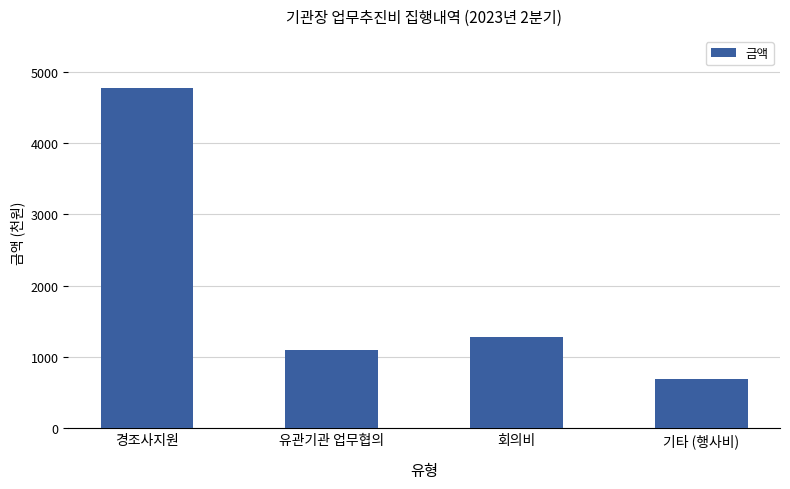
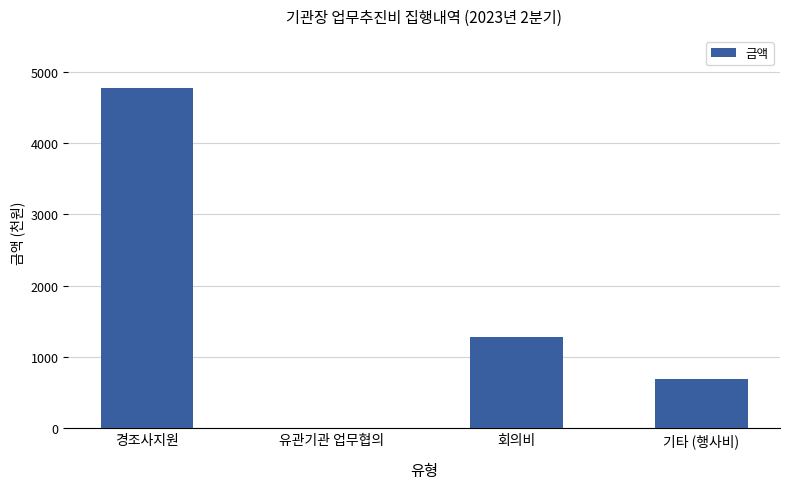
유관기관 업무협의: 1100 -> 0
